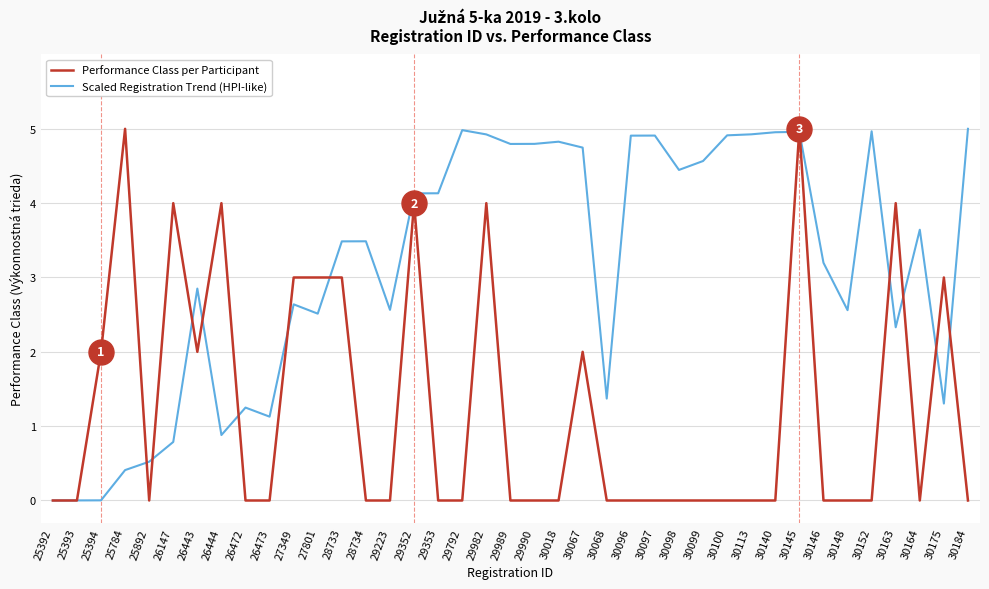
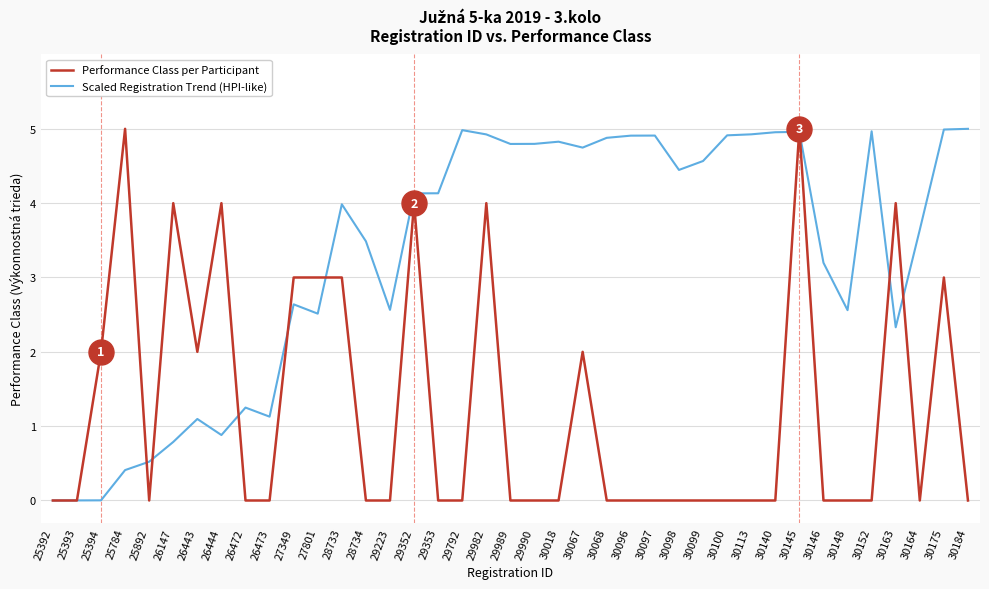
Scaled Registration Trend (HPI-like), 26443: 2.9 -> 1.1
Scaled Registration Trend (HPI-like), 28733: 3.5 -> 4.0
Scaled Registration Trend (HPI-like), 30068: 1.4 -> 4.9
Scaled Registration Trend (HPI-like), 30175: 1.3 -> 5.0
